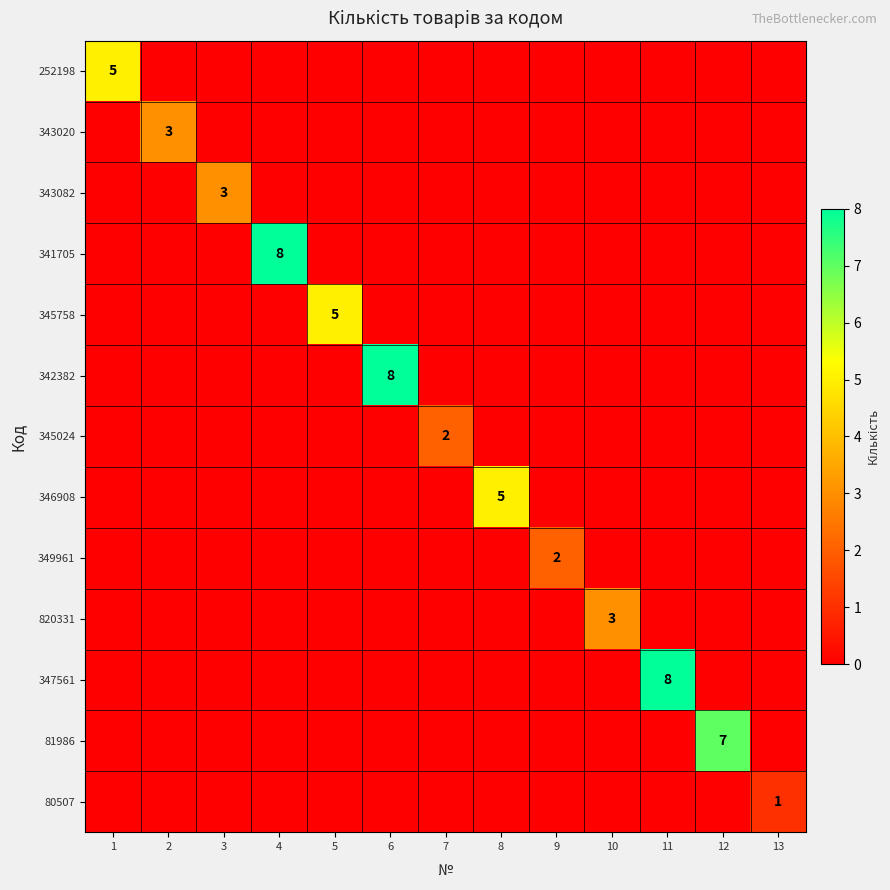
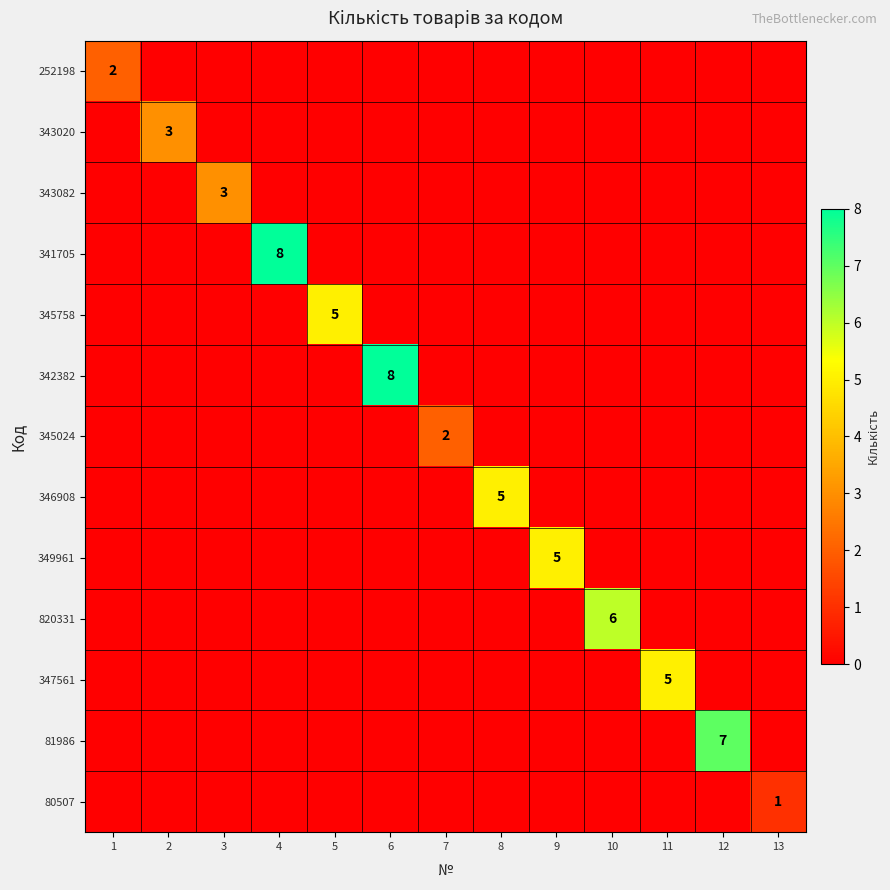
252198, 1: 5 -> 2
349961, 9: 2 -> 5
820331, 10: 3 -> 6
347561, 11: 8 -> 5
